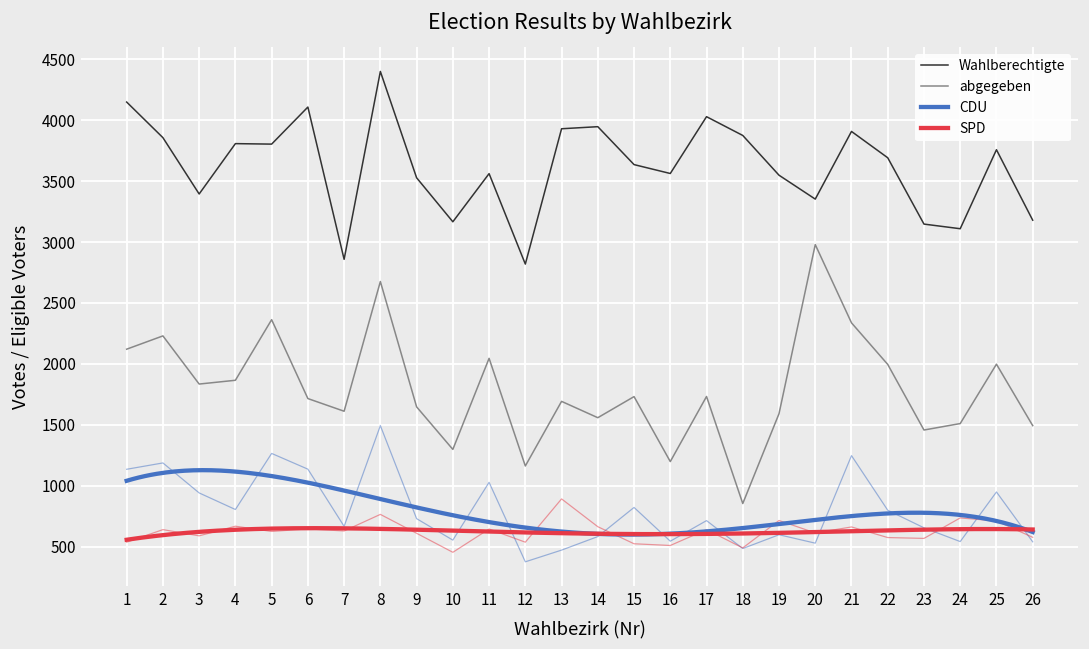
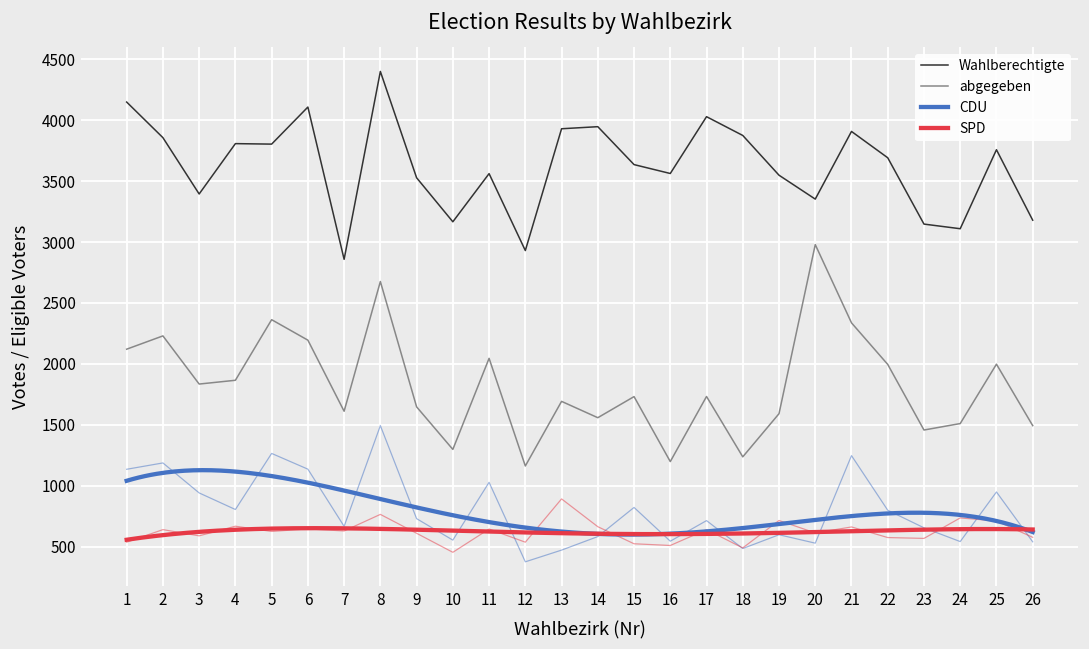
abgegeben, 6: 1720 -> 2200
Wahlberechtigte, 12: 2820 -> 2930
abgegeben, 18: 860 -> 1240
